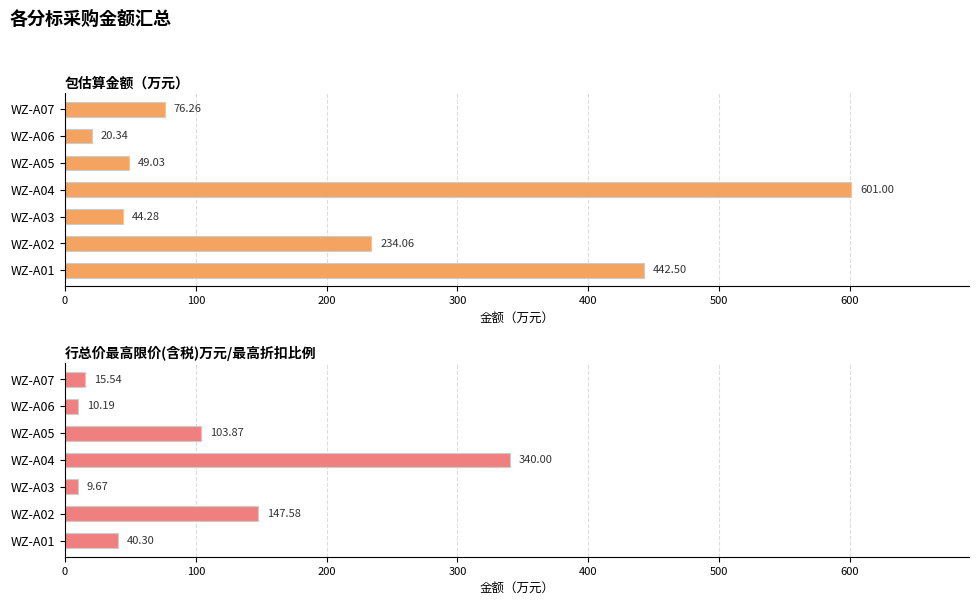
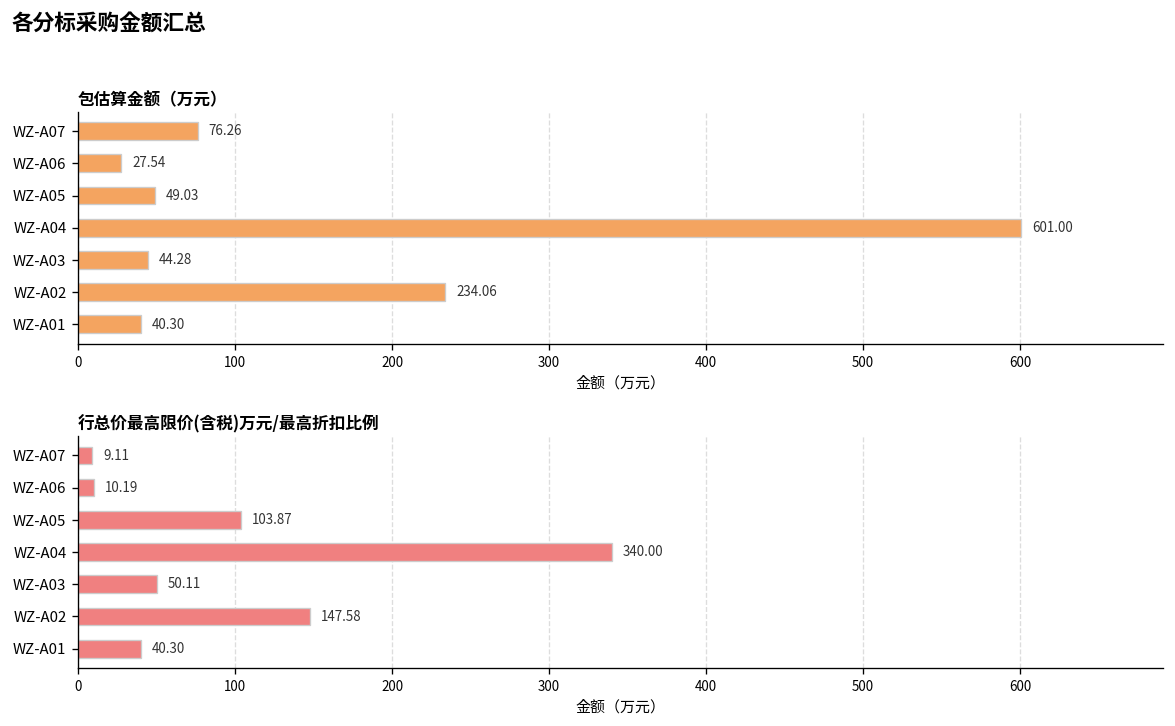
包估算金额（万元）, WZ-A06: 20.34 -> 27.54
包估算金额（万元）, WZ-A01: 442.50 -> 40.30
行总价最高限价(含税)万元/最高折扣比例, WZ-A07: 15.54 -> 9.11
行总价最高限价(含税)万元/最高折扣比例, WZ-A03: 9.67 -> 50.11
